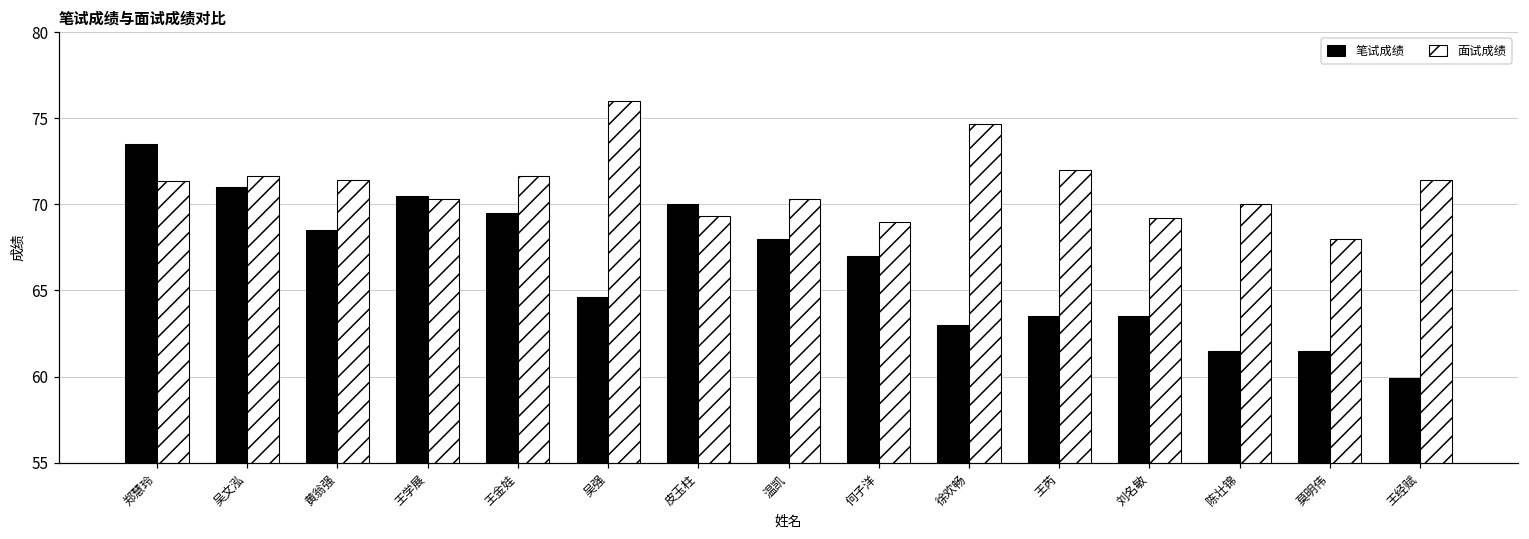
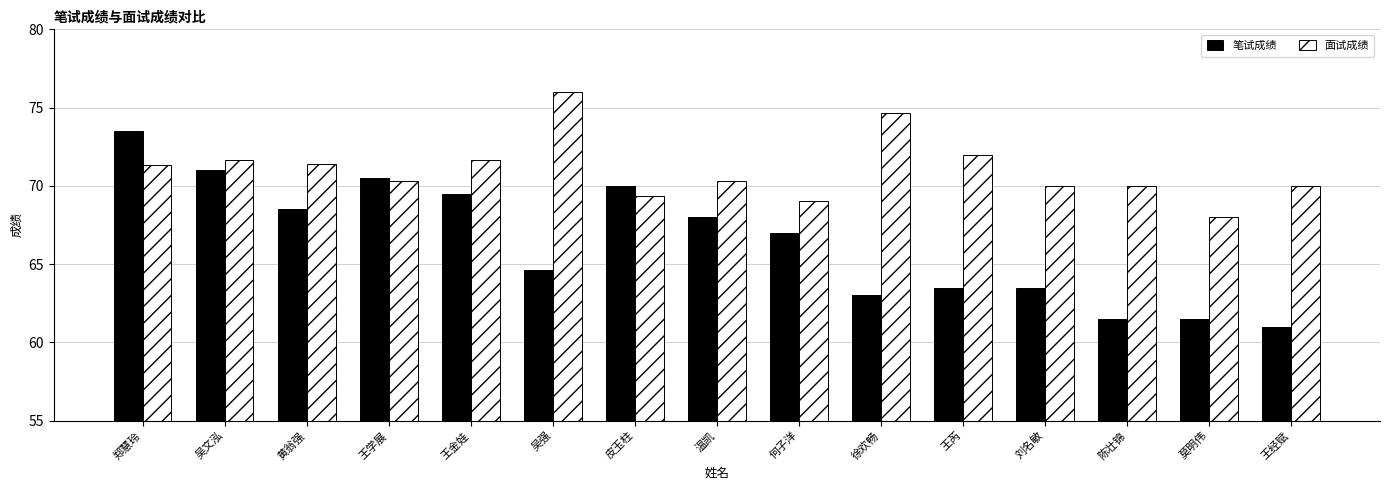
面试成绩, 刘名敏: 69.2 -> 70.0
笔试成绩, 王经赋: 59.9 -> 61.0
面试成绩, 王经赋: 71.4 -> 70.0
